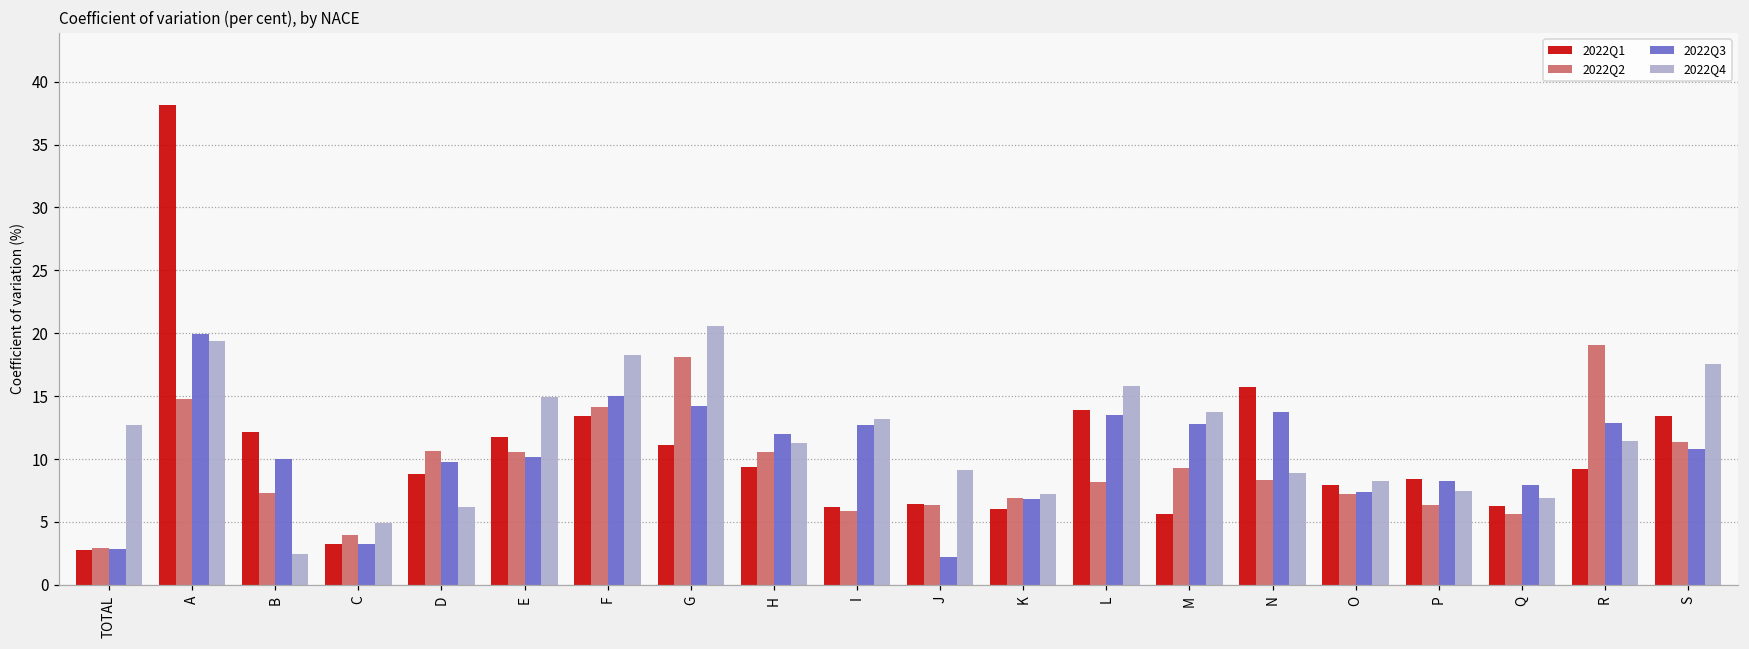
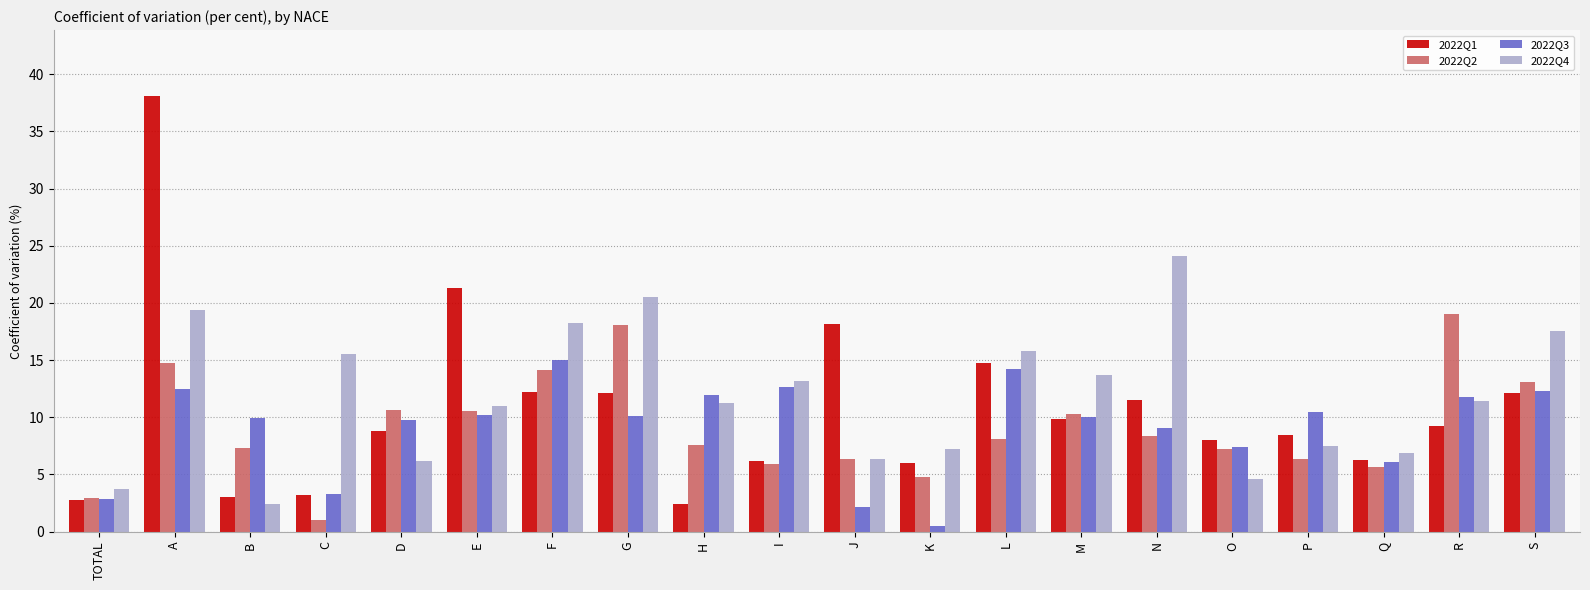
2022Q4, TOTAL: 12.7 -> 3.7
2022Q3, A: 20.0 -> 12.5
2022Q1, B: 12.1 -> 3.1
2022Q2, C: 3.9 -> 1.0
2022Q4, C: 4.9 -> 15.5
2022Q1, E: 11.7 -> 21.3
2022Q4, E: 14.9 -> 11.0
2022Q1, F: 13.4 -> 12.2
2022Q1, G: 11.1 -> 12.1
2022Q3, G: 14.2 -> 10.2
2022Q1, H: 9.4 -> 2.4
2022Q2, H: 10.5 -> 7.5
2022Q1, J: 6.4 -> 18.1
2022Q4, J: 9.1 -> 6.3
2022Q2, K: 6.9 -> 4.8
2022Q3, K: 6.8 -> 0.5
2022Q1, L: 13.9 -> 14.7
2022Q3, L: 13.5 -> 14.2
2022Q1, M: 5.7 -> 9.8
2022Q2, M: 9.3 -> 10.3
2022Q3, M: 12.7 -> 10.0
2022Q1, N: 15.7 -> 11.5
2022Q3, N: 13.7 -> 9.0
2022Q4, N: 8.9 -> 24.1
2022Q4, O: 8.3 -> 4.6
2022Q3, P: 8.3 -> 10.5
2022Q3, Q: 8.0 -> 6.1
2022Q3, R: 12.9 -> 11.8
2022Q1, S: 13.4 -> 12.1
2022Q2, S: 11.3 -> 13.1
2022Q3, S: 10.8 -> 12.3
